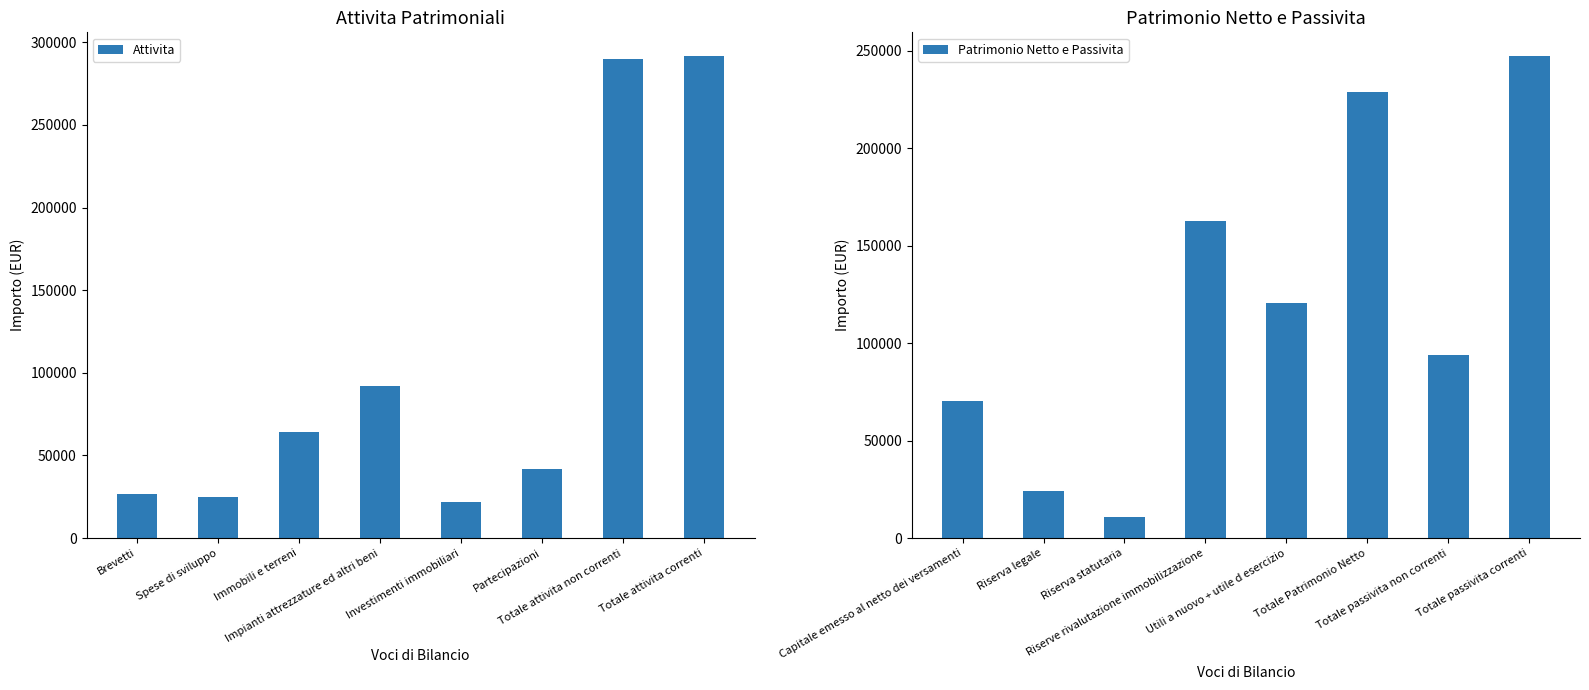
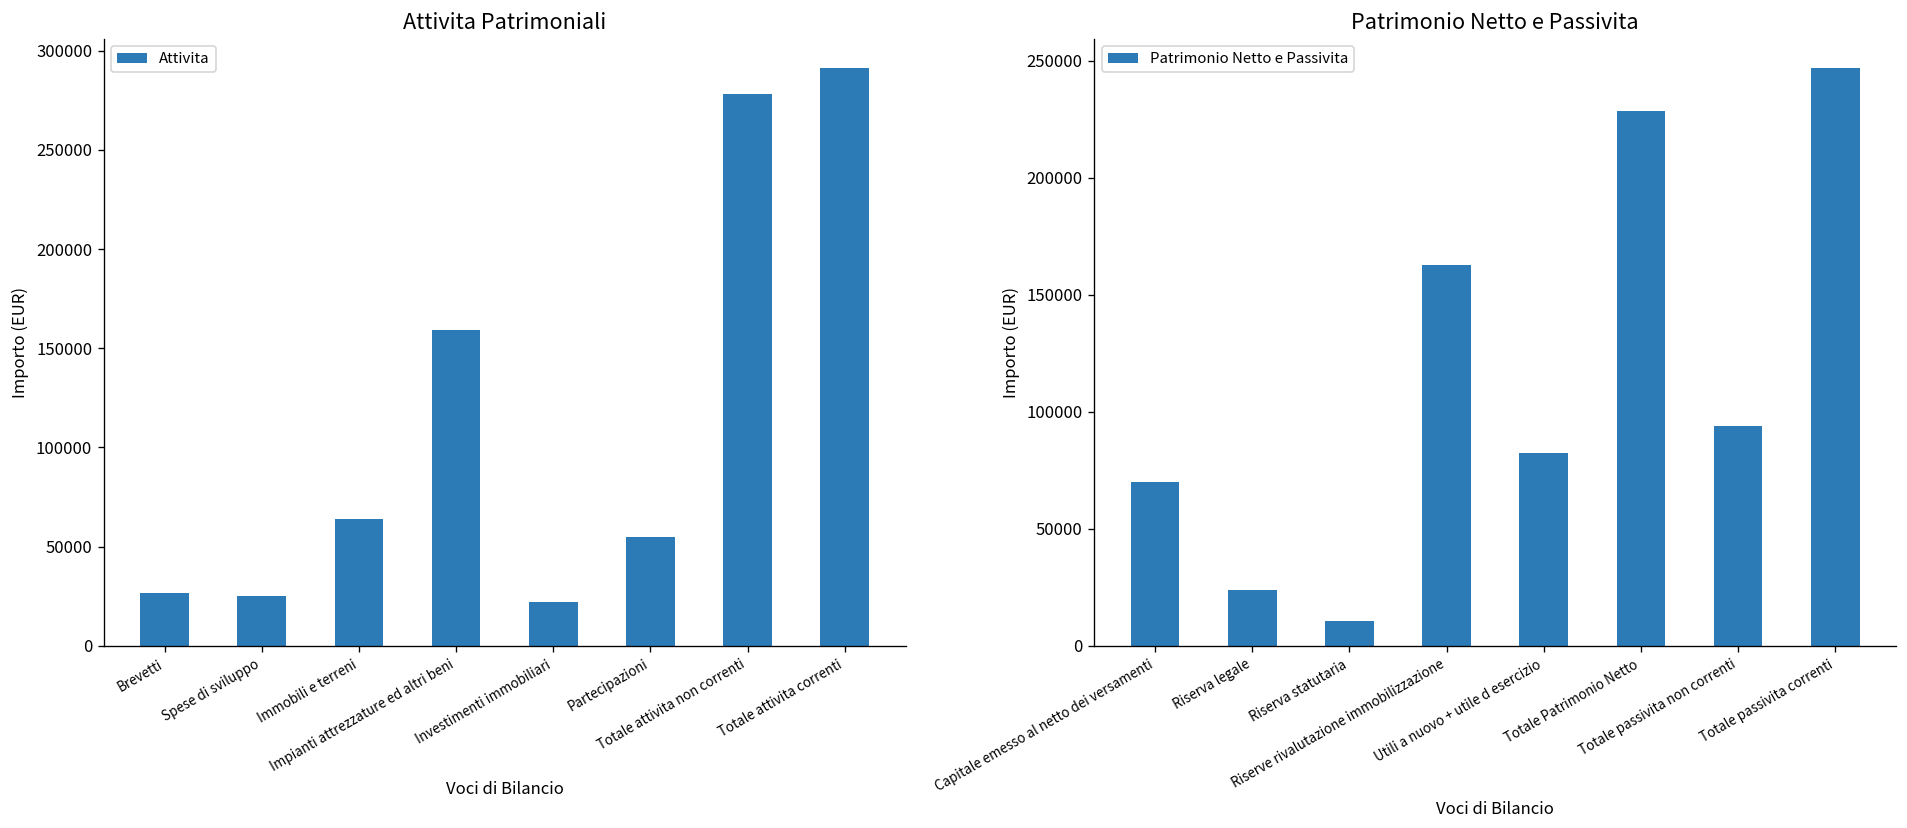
Attivita Patrimoniali, Impianti attrezzature ed altri beni: 92000 -> 159000
Attivita Patrimoniali, Partecipazioni: 42000 -> 55000
Attivita Patrimoniali, Totale attivita non correnti: 290000 -> 278000
Patrimonio Netto e Passivita, Utili a nuovo + utile d esercizio: 121000 -> 83000
